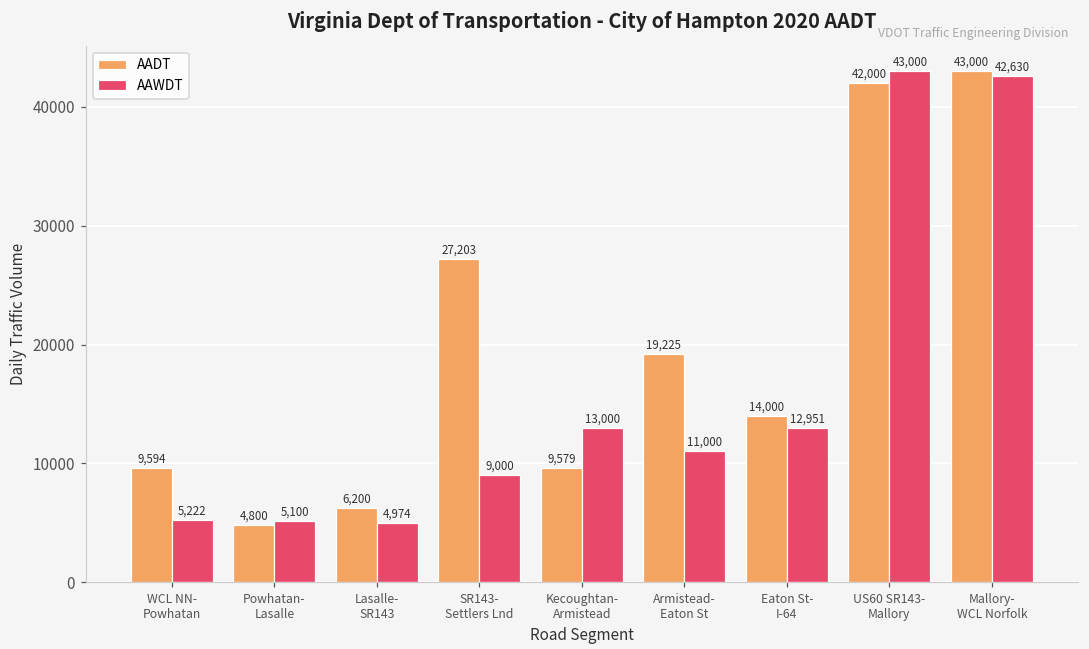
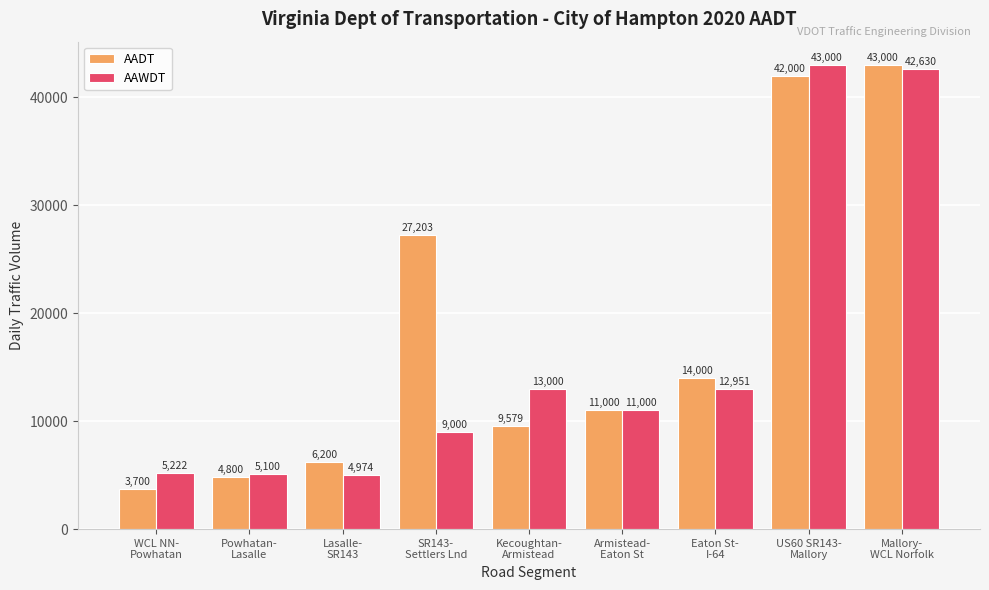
AADT, WCL NN- Powhatan: 9,594 -> 3,700
AADT, Armistead- Eaton St: 19,225 -> 11,000
